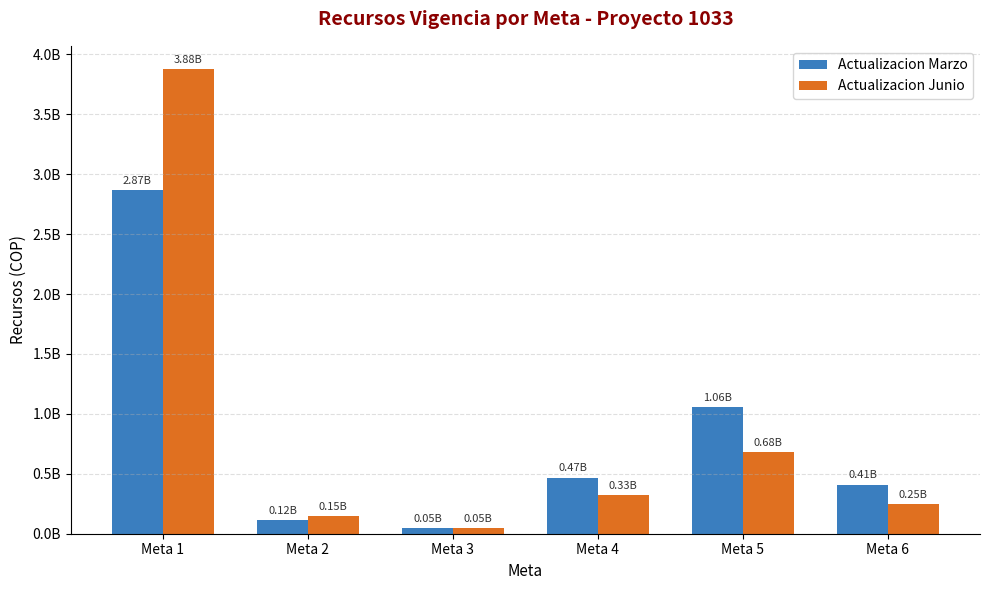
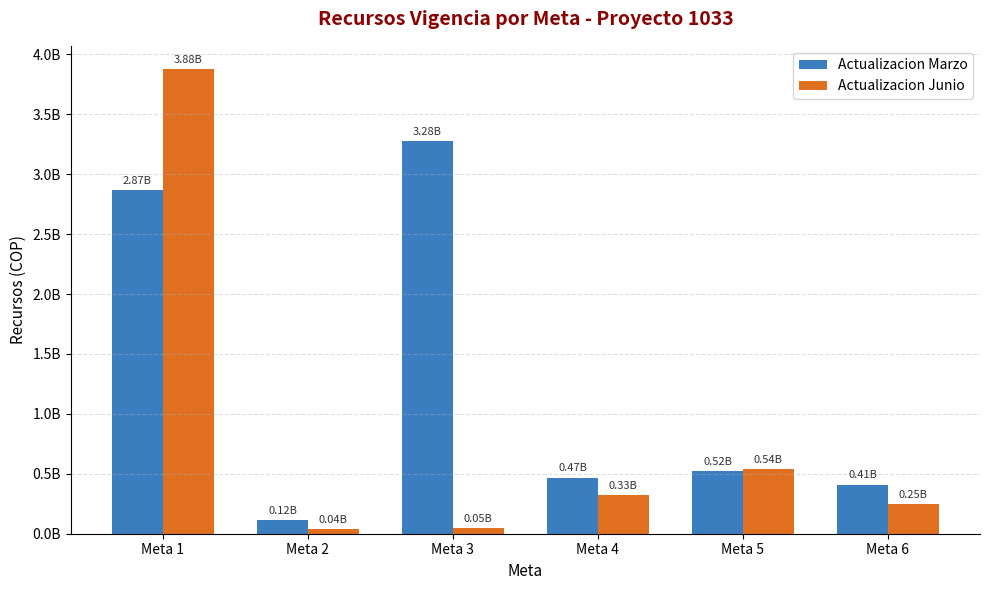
Actualizacion Junio, Meta 2: 0.15B -> 0.04B
Actualizacion Marzo, Meta 3: 0.05B -> 3.28B
Actualizacion Marzo, Meta 5: 1.06B -> 0.52B
Actualizacion Junio, Meta 5: 0.68B -> 0.54B
